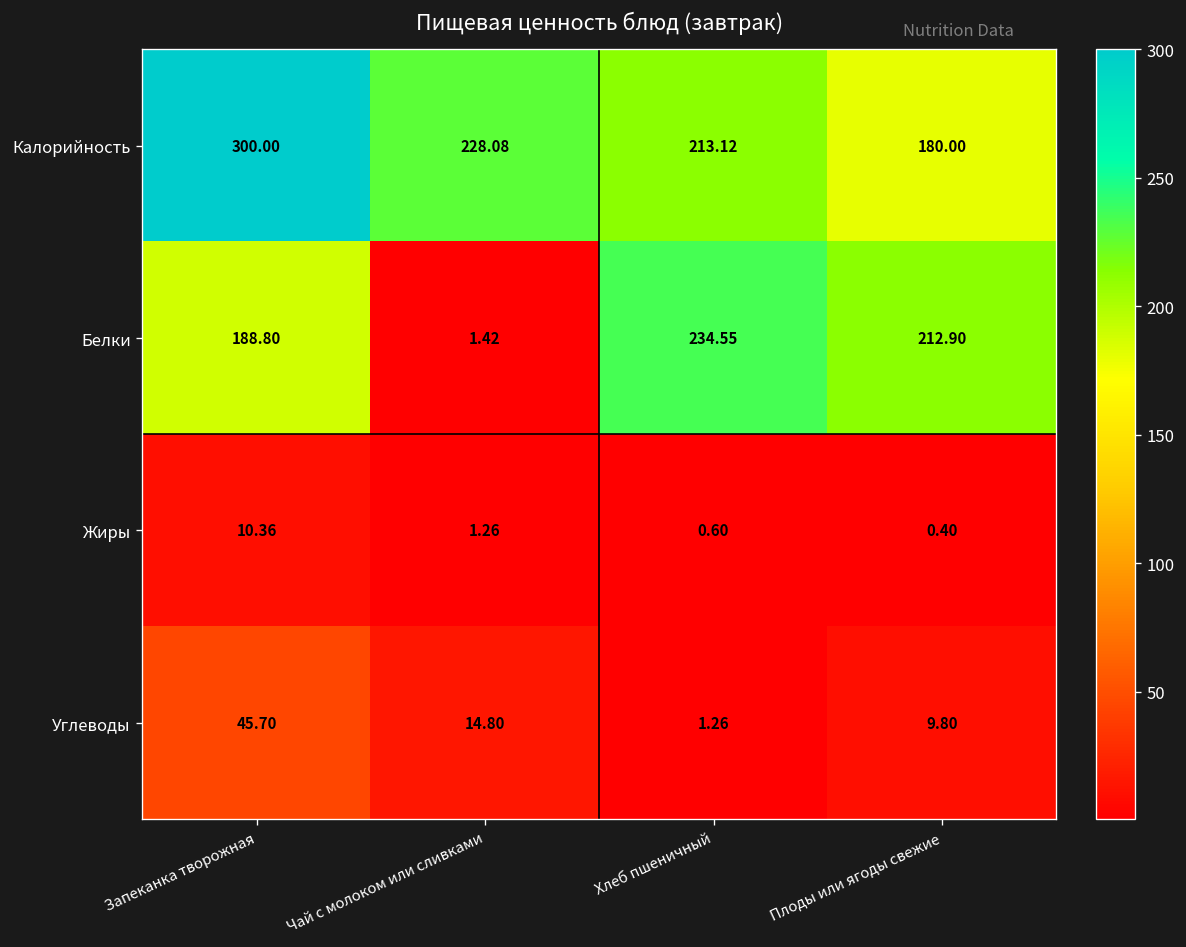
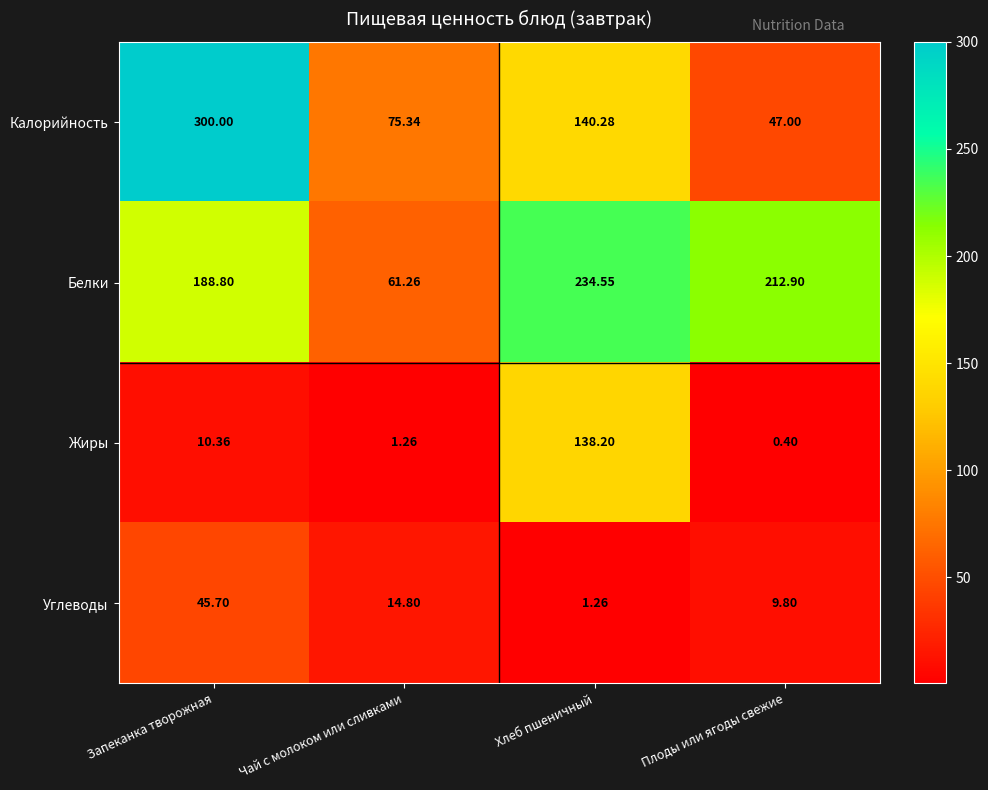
Калорийность, Чай с молоком или сливками: 228.08 -> 75.34
Калорийность, Хлеб пшеничный: 213.12 -> 140.28
Калорийность, Плоды или ягоды свежие: 180.00 -> 47.00
Белки, Чай с молоком или сливками: 1.42 -> 61.26
Жиры, Хлеб пшеничный: 0.60 -> 138.20
